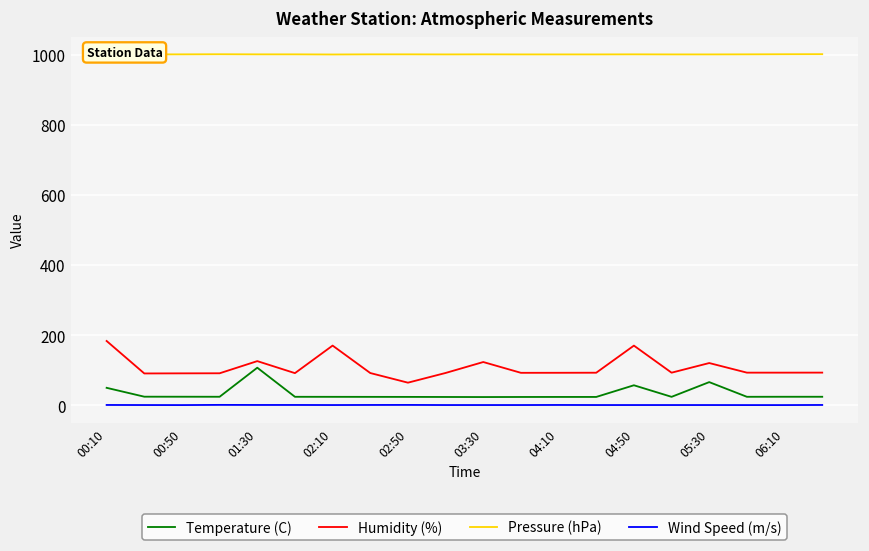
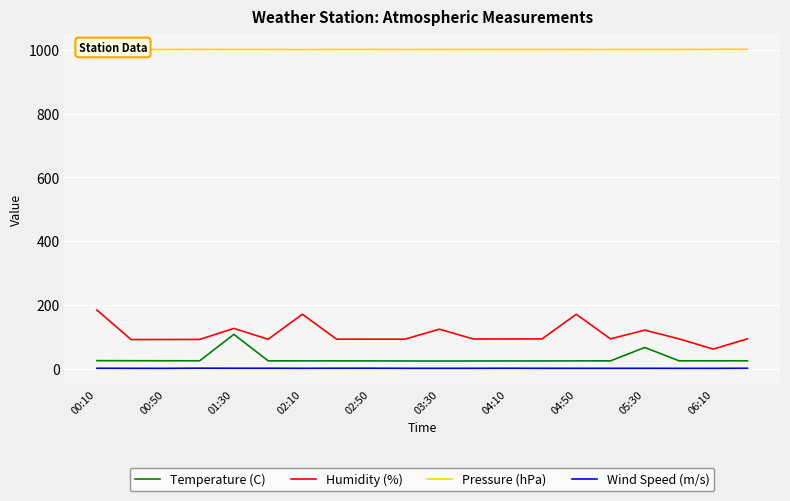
Temperature (C), 00:10: 50 -> 20
Humidity (%), 02:50: 60 -> 90
Temperature (C), 04:50: 60 -> 20
Humidity (%), 06:10: 90 -> 60
